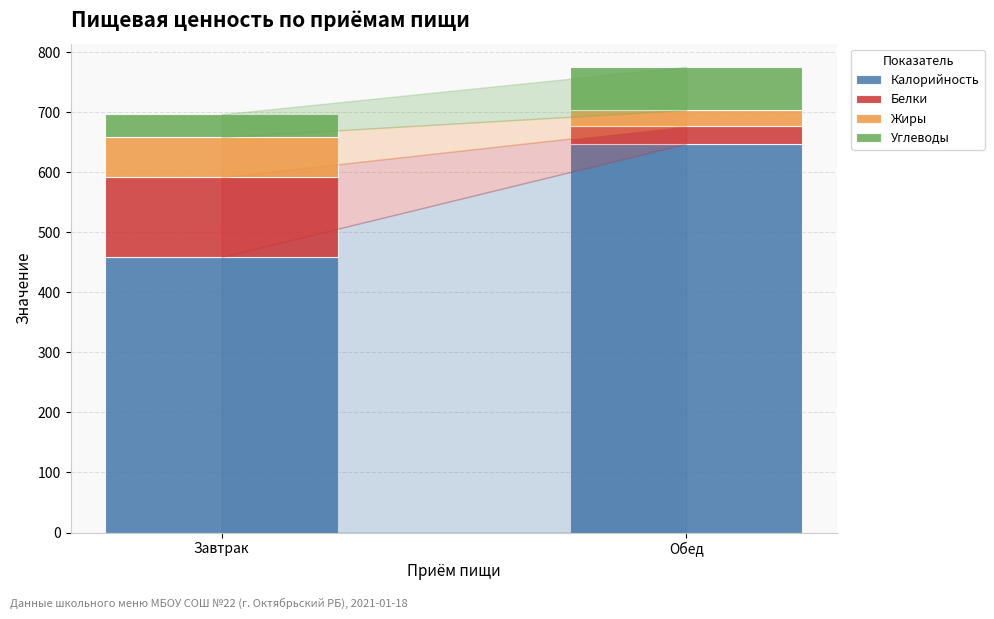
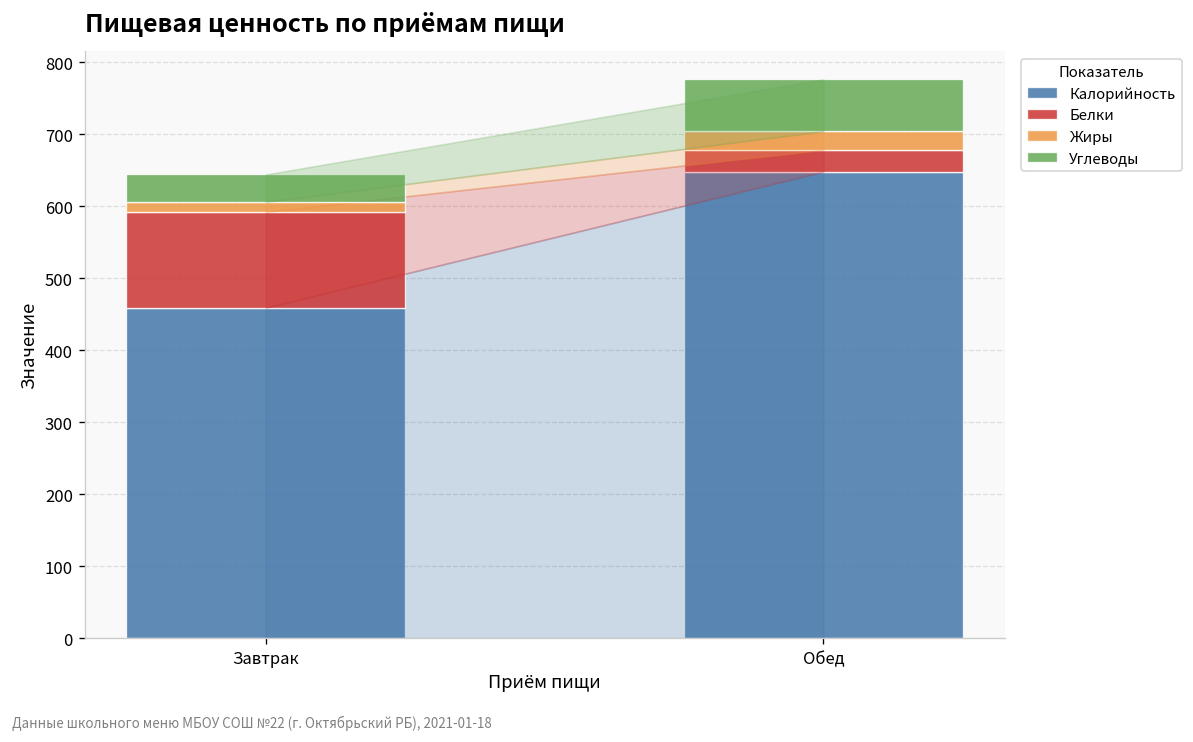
Жиры, Завтрак: 70 -> 10
